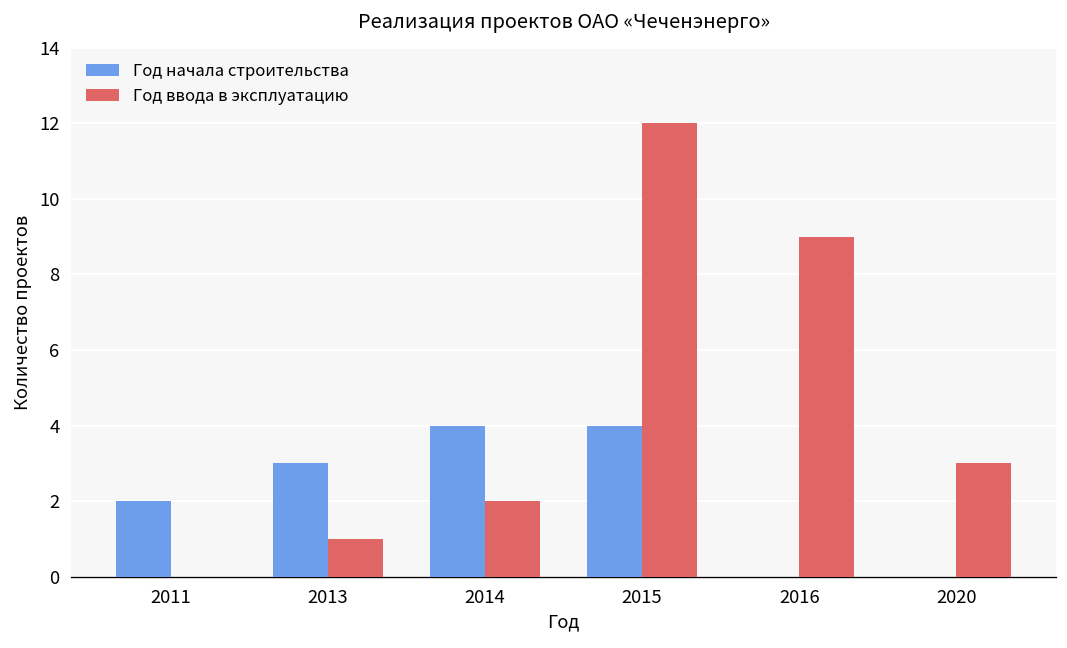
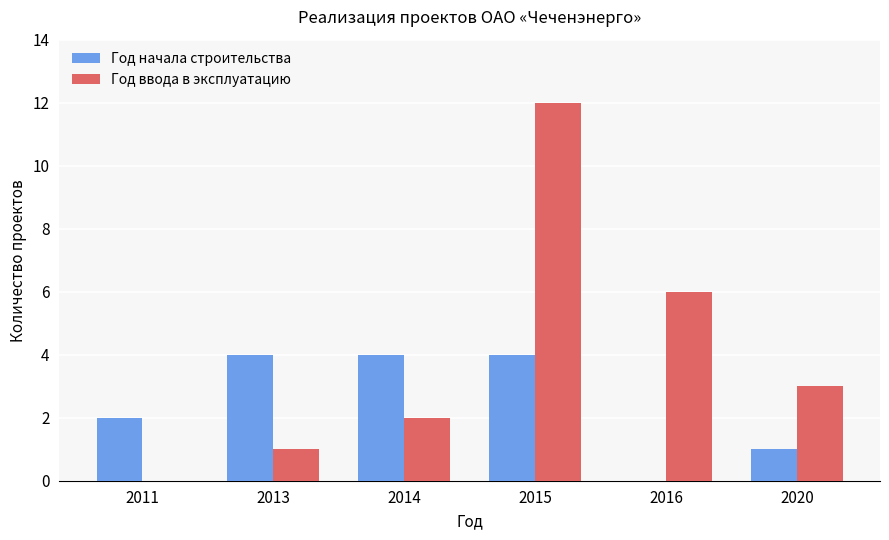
Год начала строительства, 2013: 3 -> 4
Год ввода в эксплуатацию, 2016: 9 -> 6
Год начала строительства, 2020: 0 -> 1
